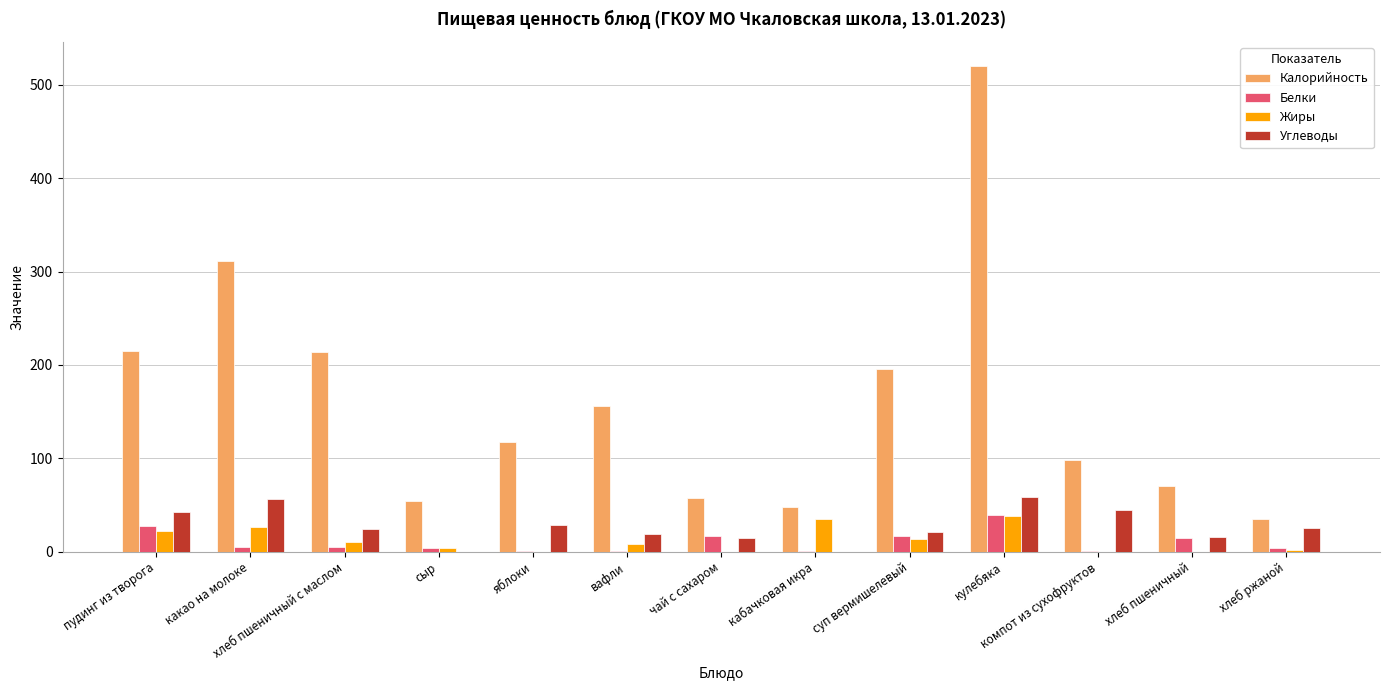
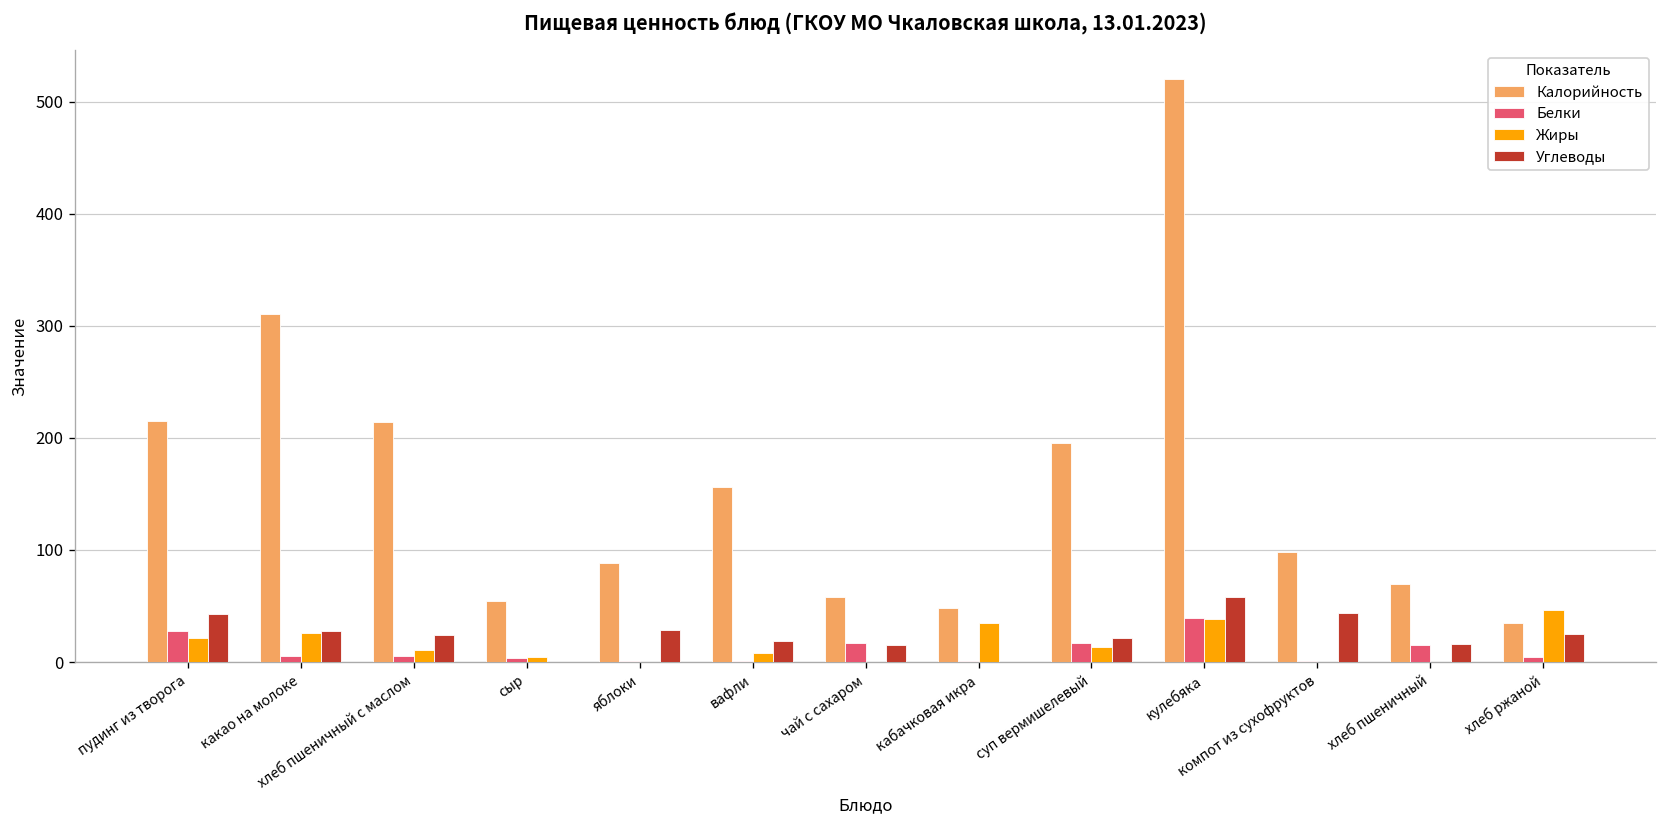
Углеводы, какао на молоке: 60 -> 30
Калорийность, яблоки: 120 -> 90
Жиры, хлеб ржаной: 0 -> 50
